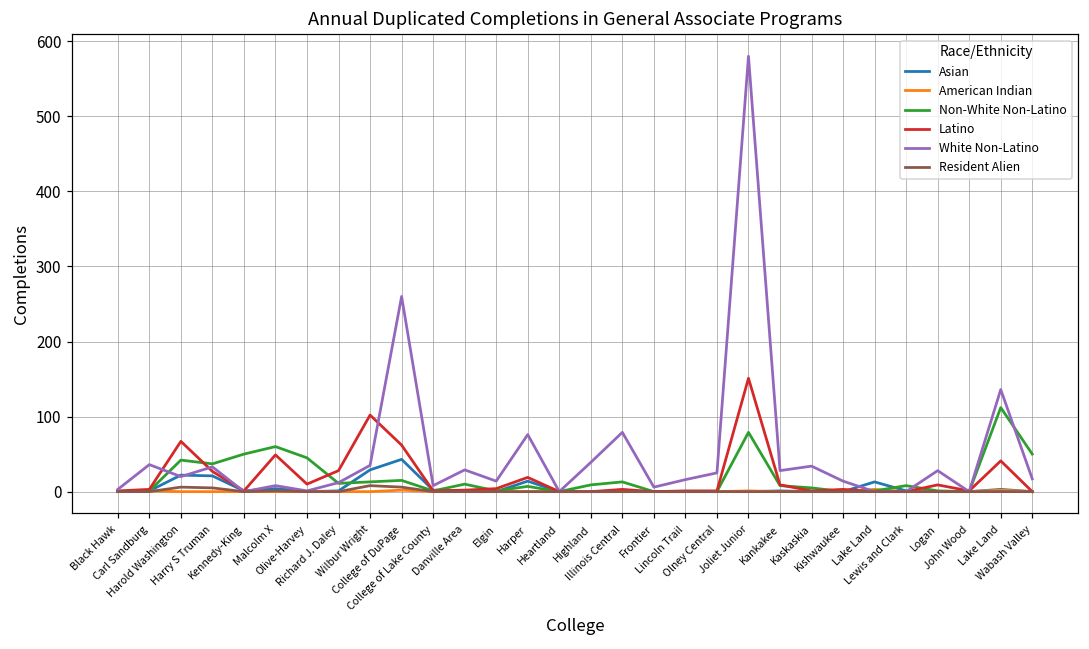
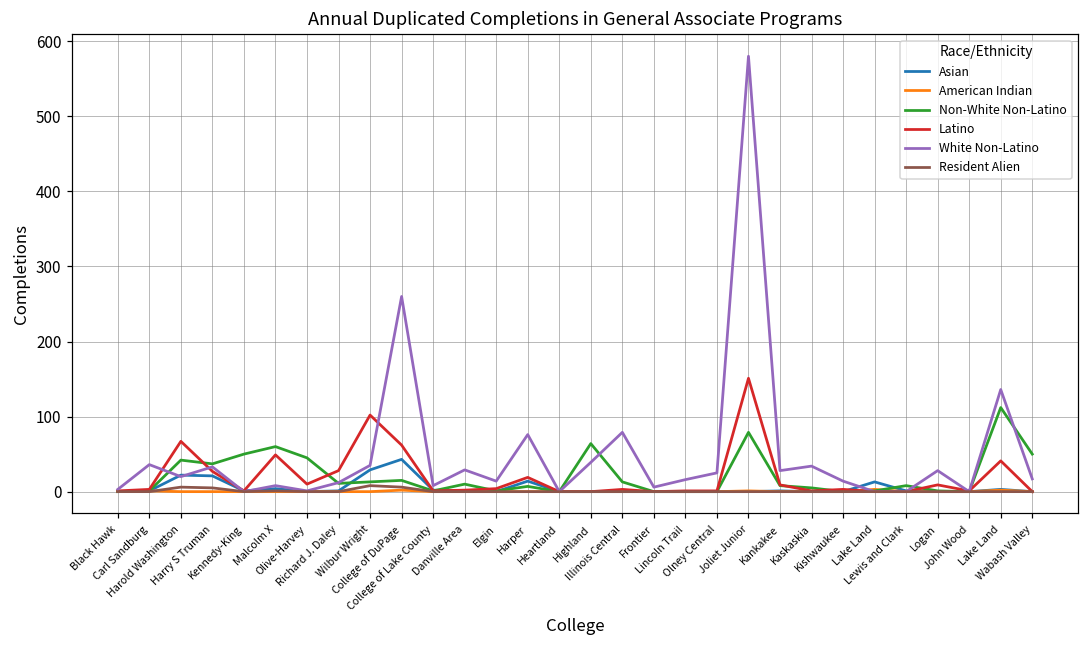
Non-White Non-Latino, Highland: 10 -> 60
